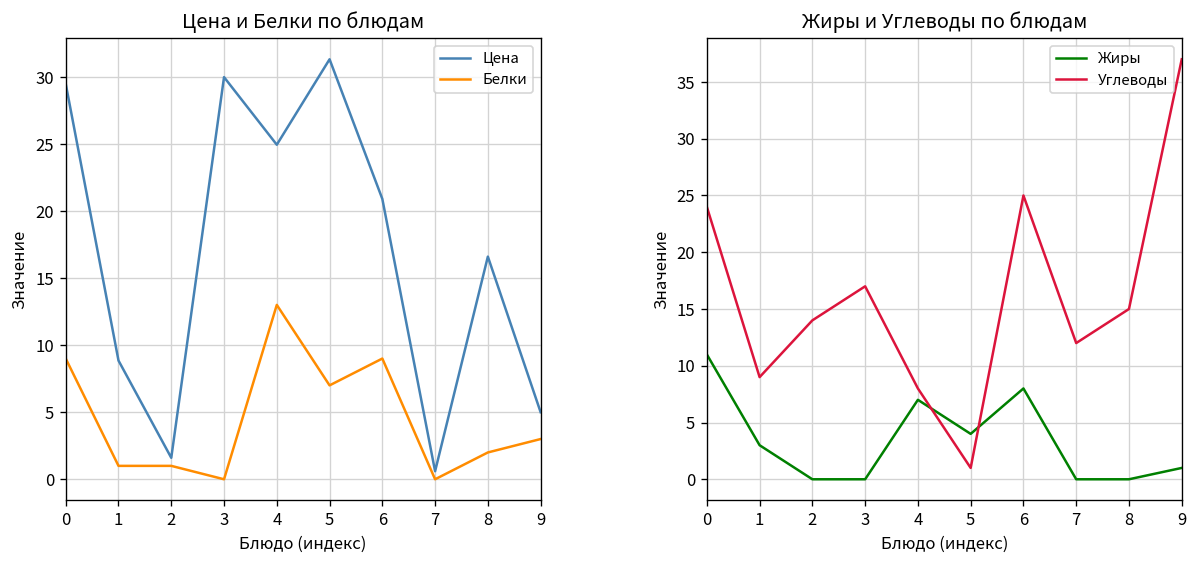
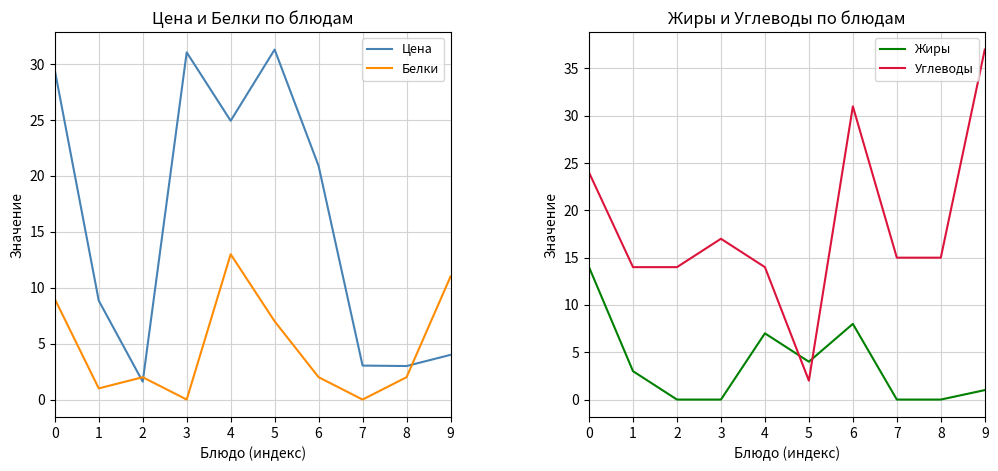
Цена и Белки по блюдам, Белки, 2: 1 -> 2
Цена и Белки по блюдам, Цена, 3: 30.0 -> 31.1
Цена и Белки по блюдам, Белки, 6: 9 -> 2
Цена и Белки по блюдам, Цена, 7: 0.6 -> 3.0
Цена и Белки по блюдам, Цена, 8: 16.6 -> 3.0
Цена и Белки по блюдам, Цена, 9: 5 -> 4
Цена и Белки по блюдам, Белки, 9: 3 -> 11
Жиры и Углеводы по блюдам, Жиры, 0: 11 -> 14
Жиры и Углеводы по блюдам, Углеводы, 1: 9 -> 14
Жиры и Углеводы по блюдам, Углеводы, 4: 8 -> 14
Жиры и Углеводы по блюдам, Углеводы, 5: 1 -> 2
Жиры и Углеводы по блюдам, Углеводы, 6: 25 -> 31
Жиры и Углеводы по блюдам, Углеводы, 7: 12 -> 15
